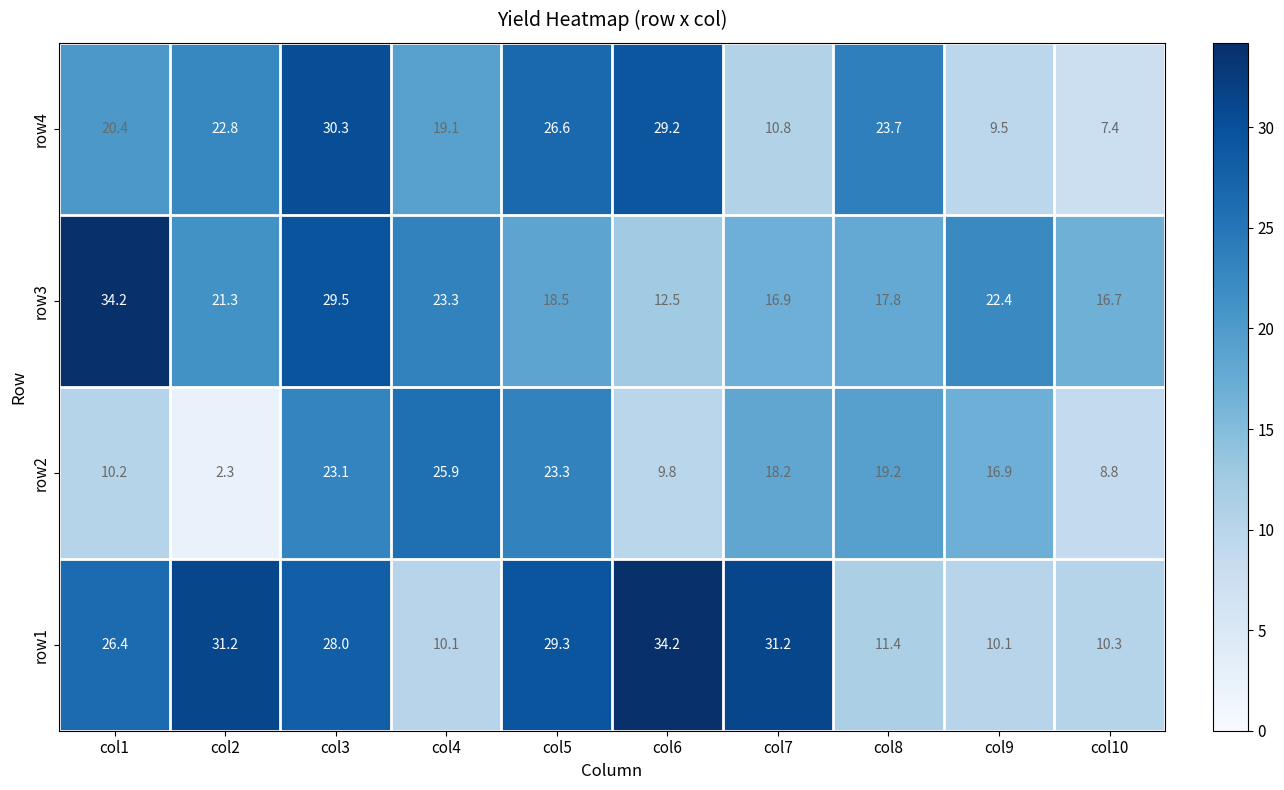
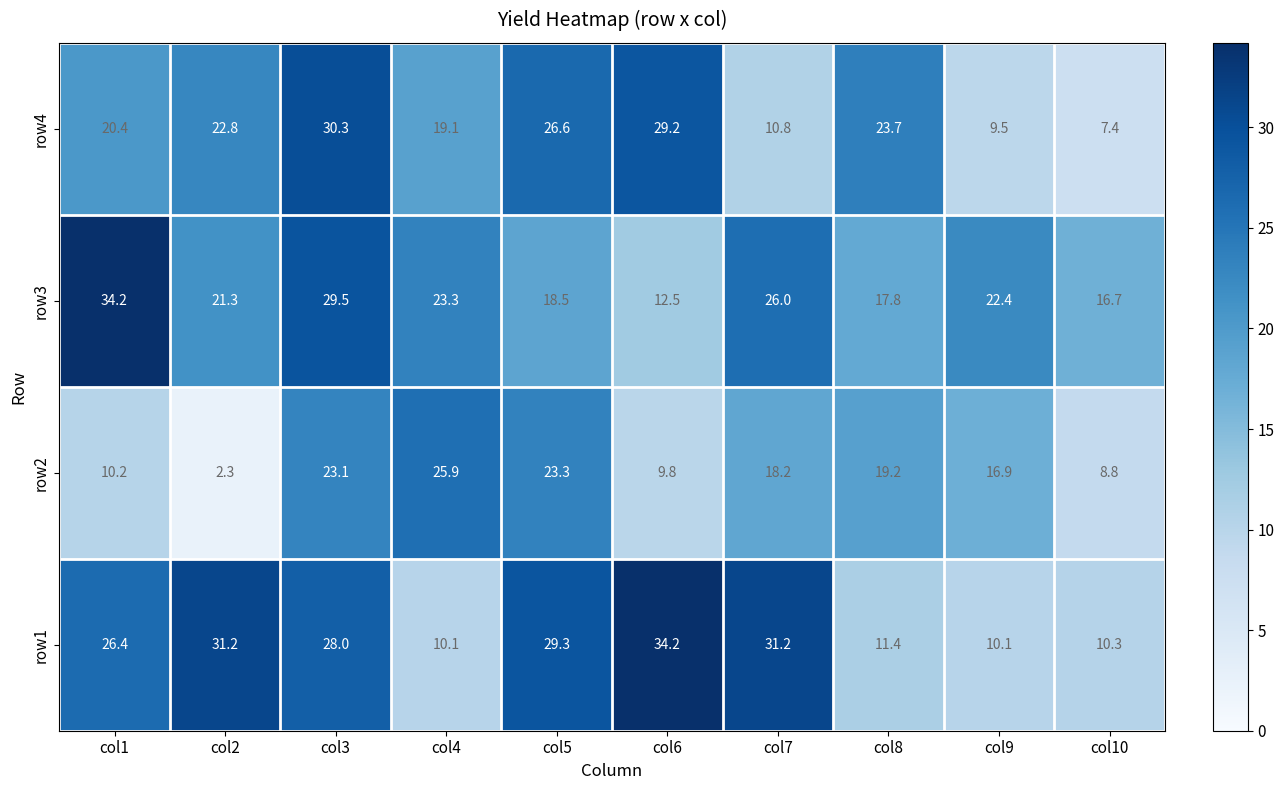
row3, col7: 16.9 -> 26.0
